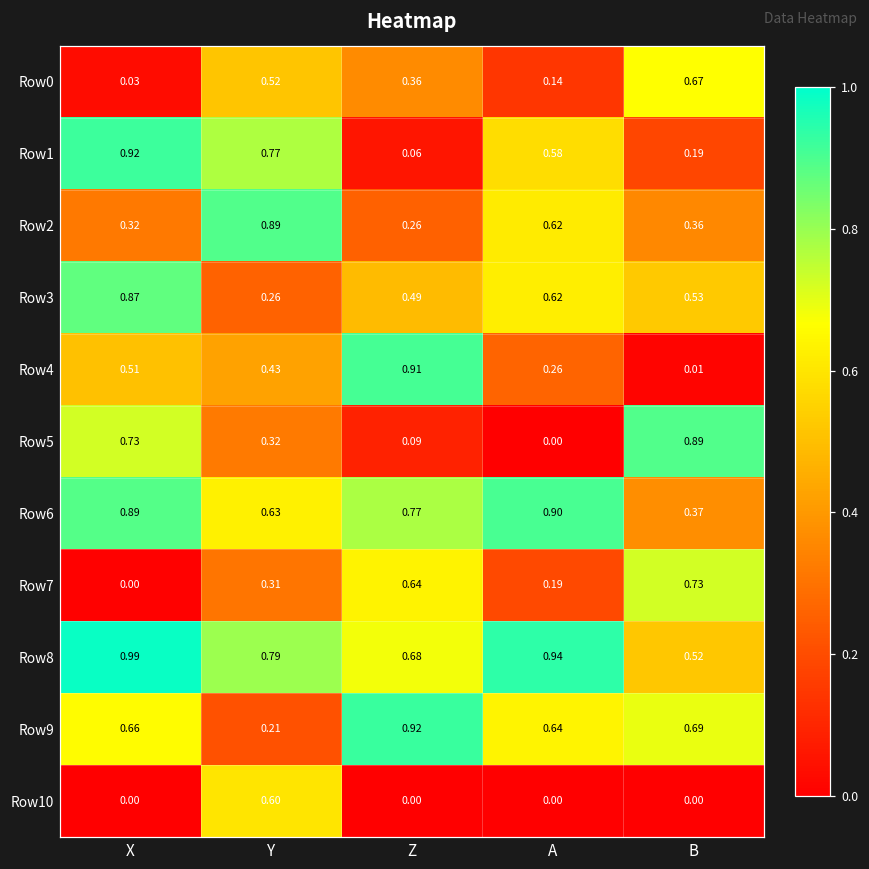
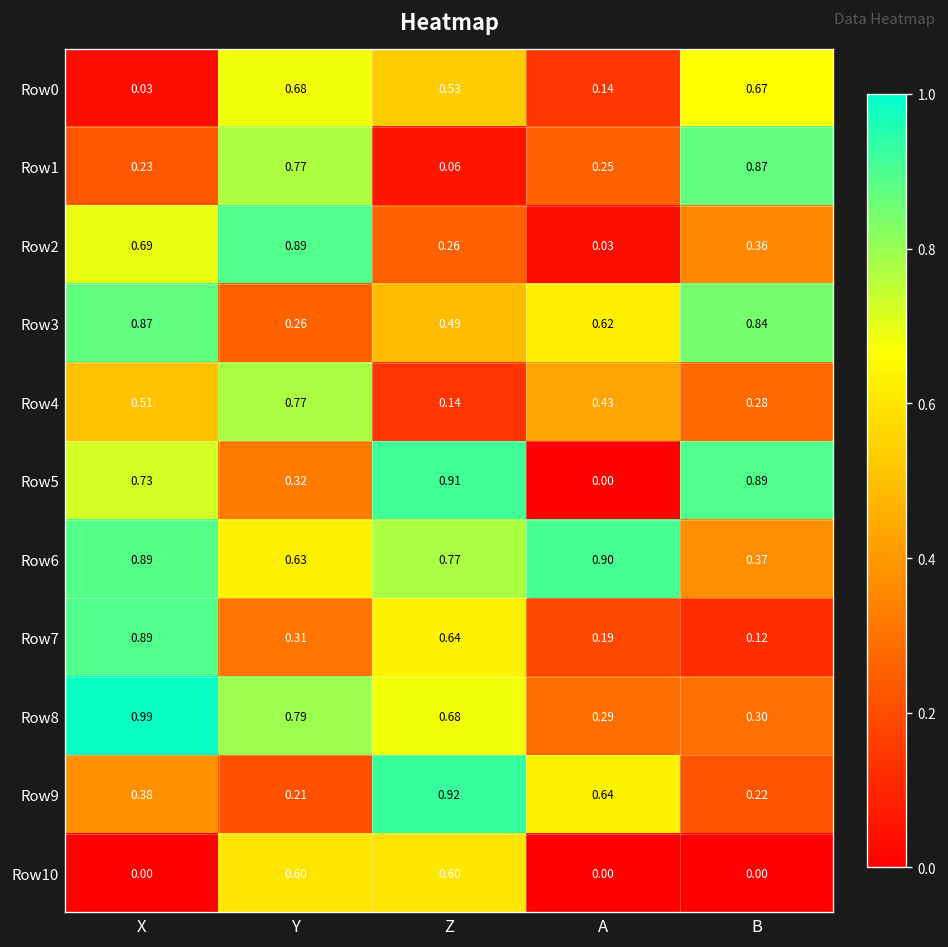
Row0, Y: 0.52 -> 0.68
Row0, Z: 0.36 -> 0.53
Row1, X: 0.92 -> 0.23
Row1, A: 0.58 -> 0.25
Row1, B: 0.19 -> 0.87
Row2, X: 0.32 -> 0.69
Row2, A: 0.62 -> 0.03
Row3, B: 0.53 -> 0.84
Row4, Y: 0.43 -> 0.77
Row4, Z: 0.91 -> 0.14
Row4, A: 0.26 -> 0.43
Row4, B: 0.01 -> 0.28
Row5, Z: 0.09 -> 0.91
Row7, X: 0.00 -> 0.89
Row7, B: 0.73 -> 0.12
Row8, A: 0.94 -> 0.29
Row8, B: 0.52 -> 0.30
Row9, X: 0.66 -> 0.38
Row9, B: 0.69 -> 0.22
Row10, Z: 0.00 -> 0.60
